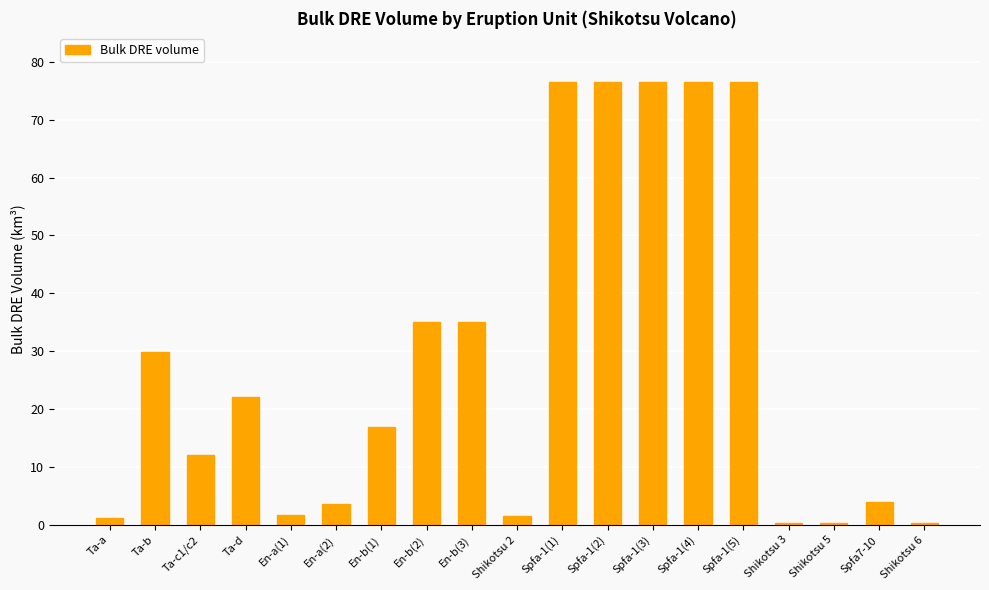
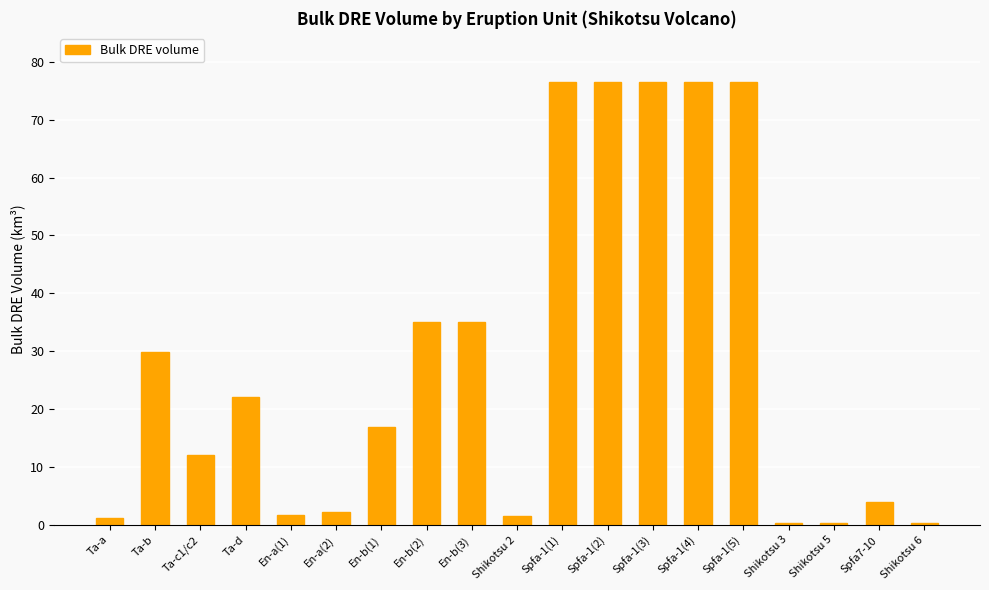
En-a(2): 4 -> 2
